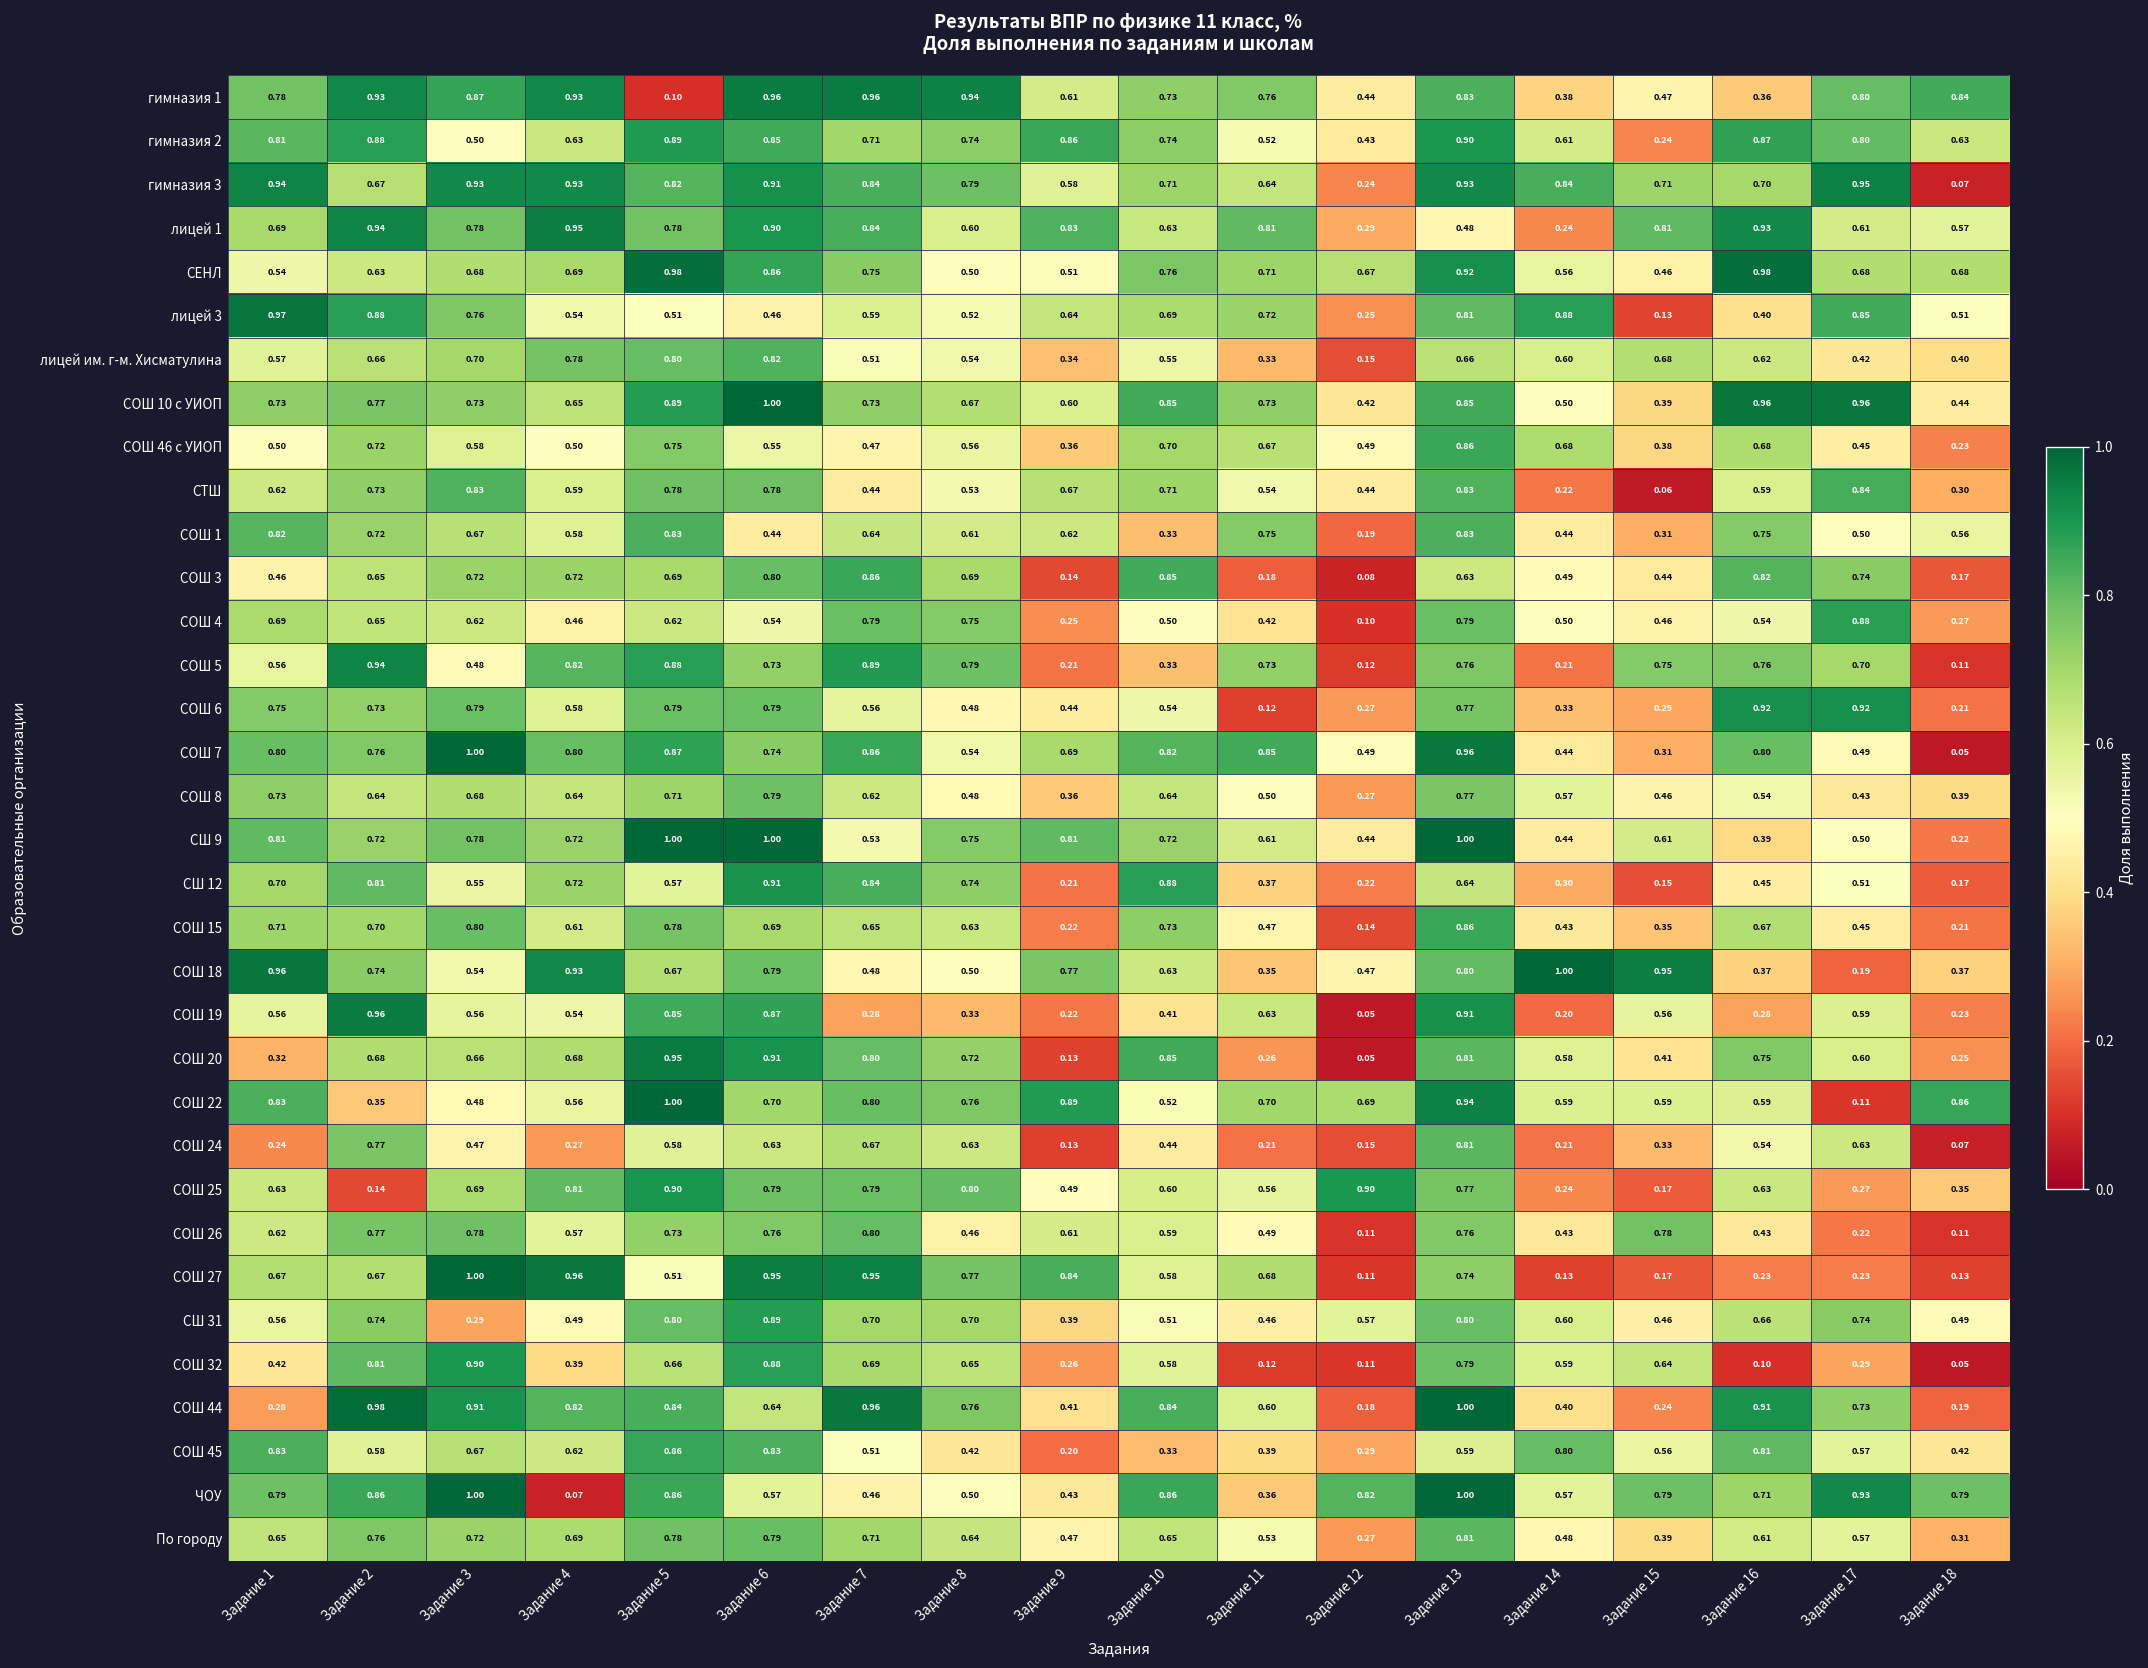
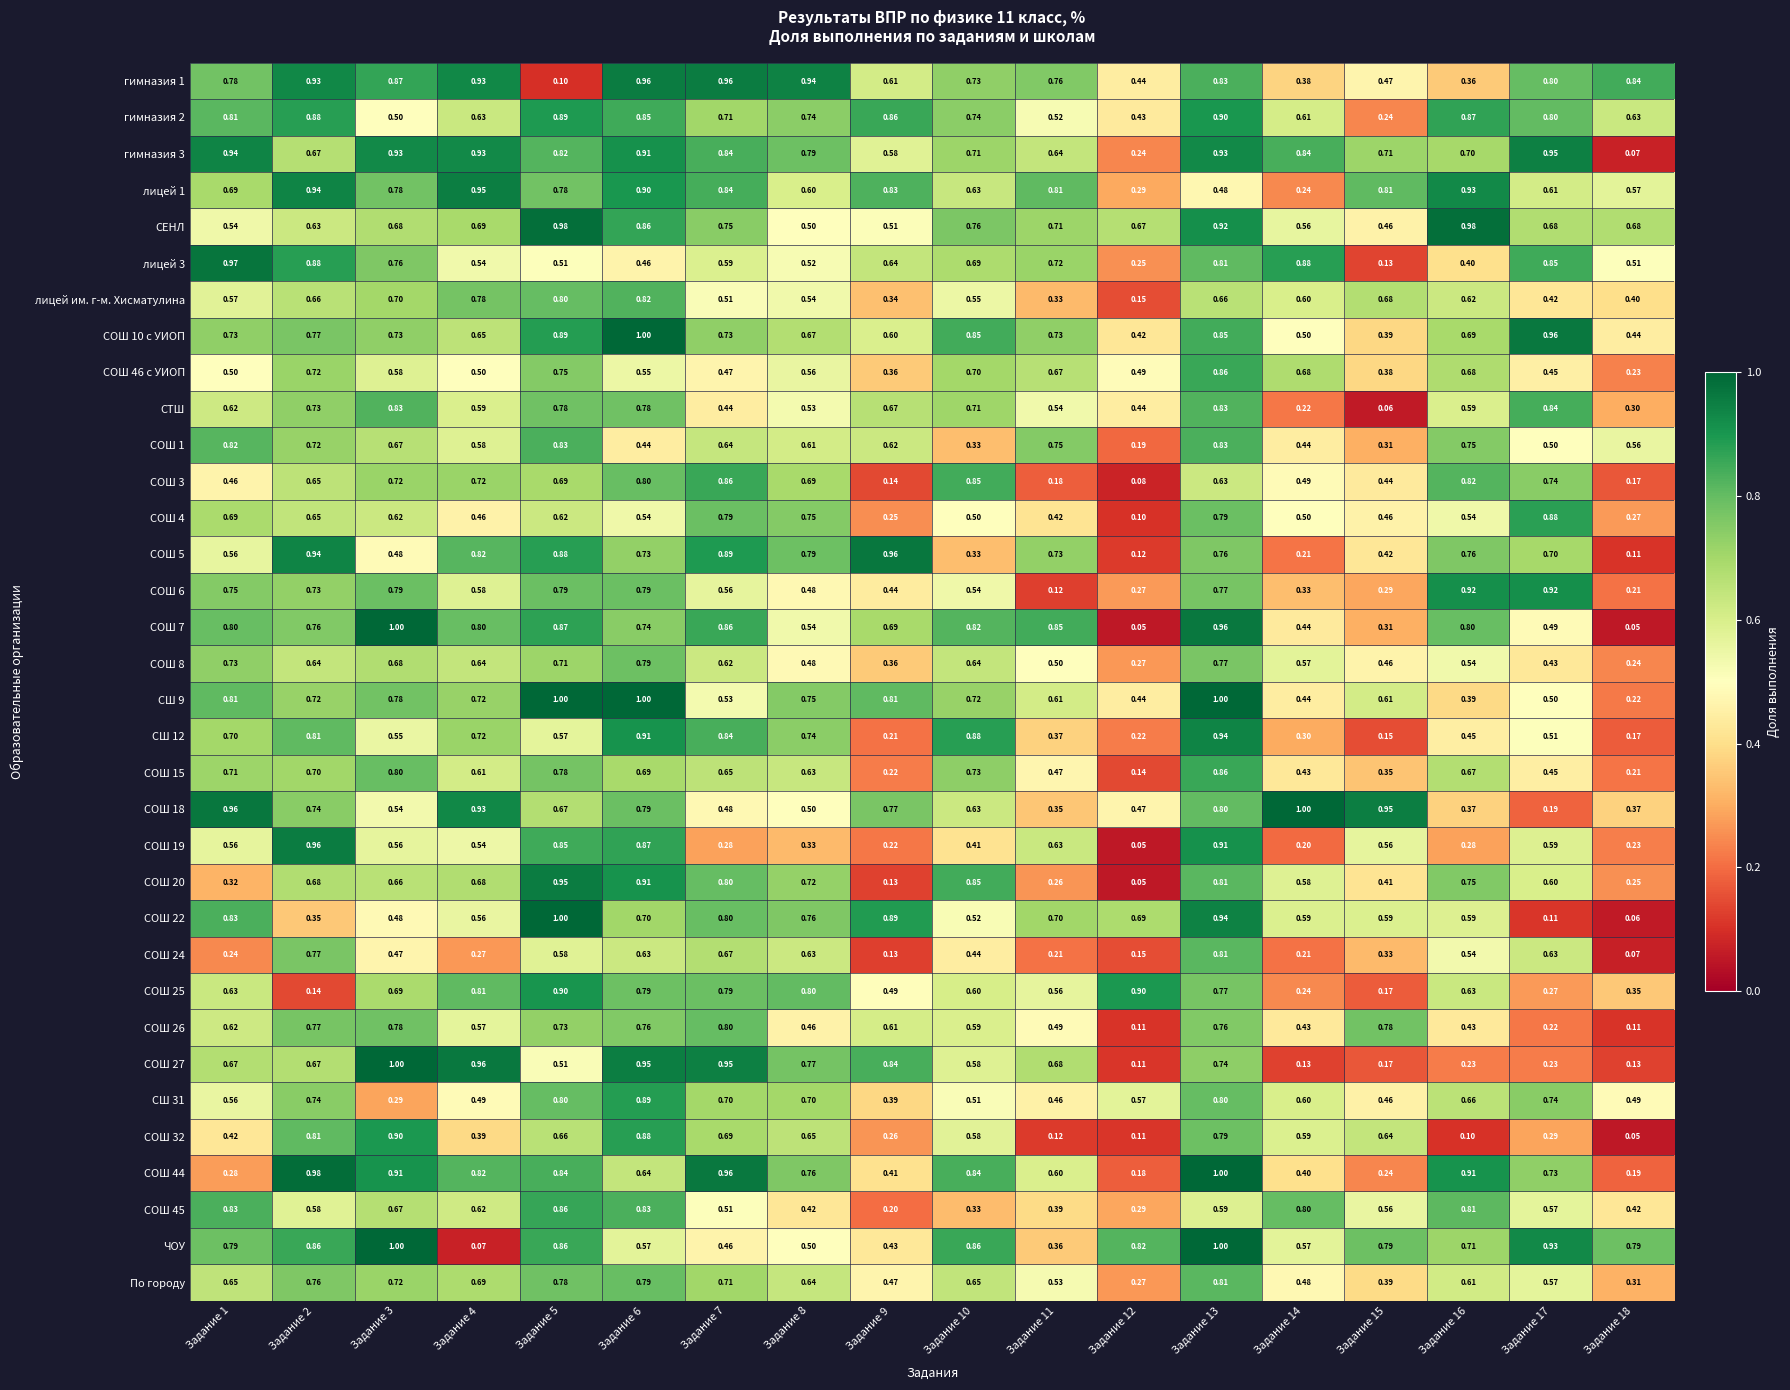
СОШ 10 с УИОП, Задание 16: 0.96 -> 0.69
СОШ 5, Задание 9: 0.21 -> 0.96
СОШ 5, Задание 15: 0.75 -> 0.42
СОШ 7, Задание 12: 0.49 -> 0.05
СОШ 8, Задание 18: 0.39 -> 0.24
СШ 12, Задание 13: 0.64 -> 0.94
СОШ 22, Задание 18: 0.86 -> 0.06
